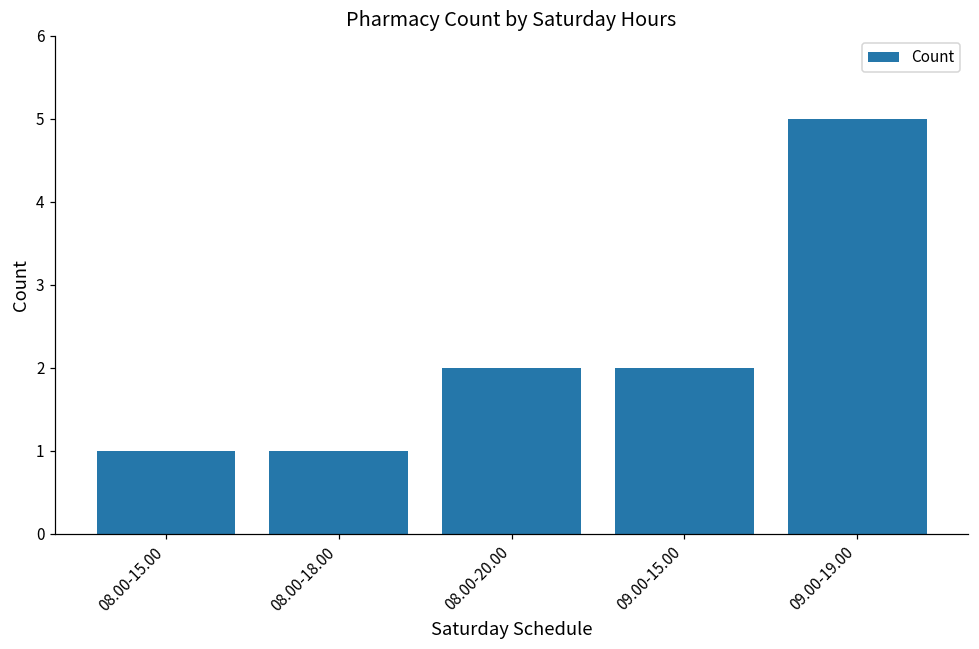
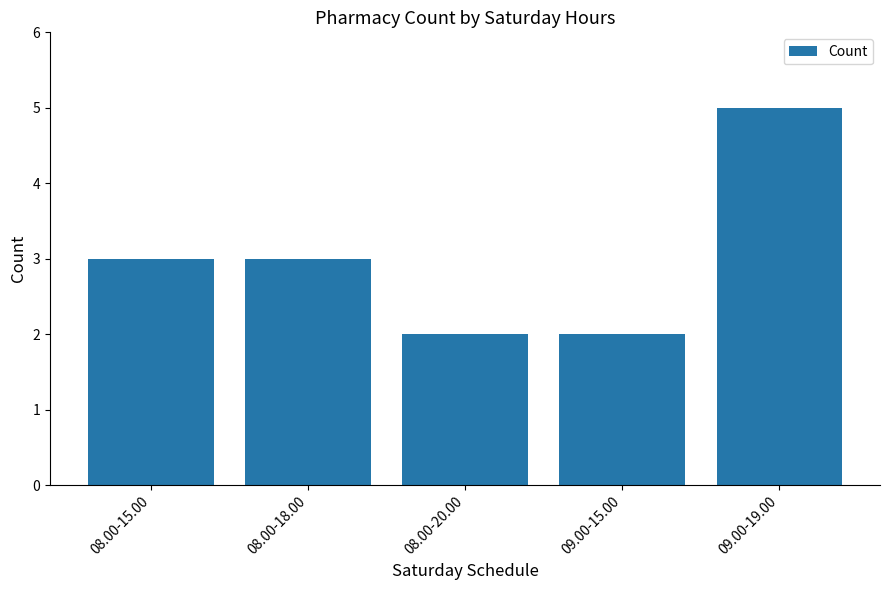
08.00-15.00: 1 -> 3
08.00-18.00: 1 -> 3
